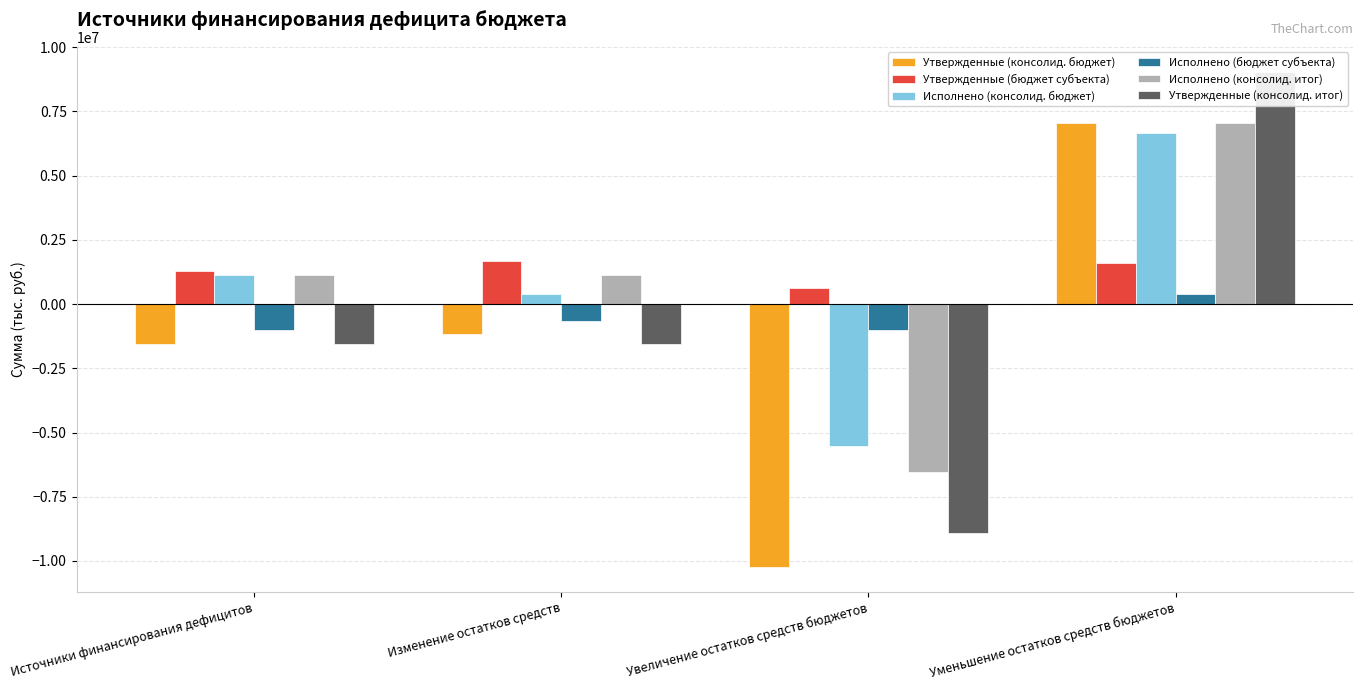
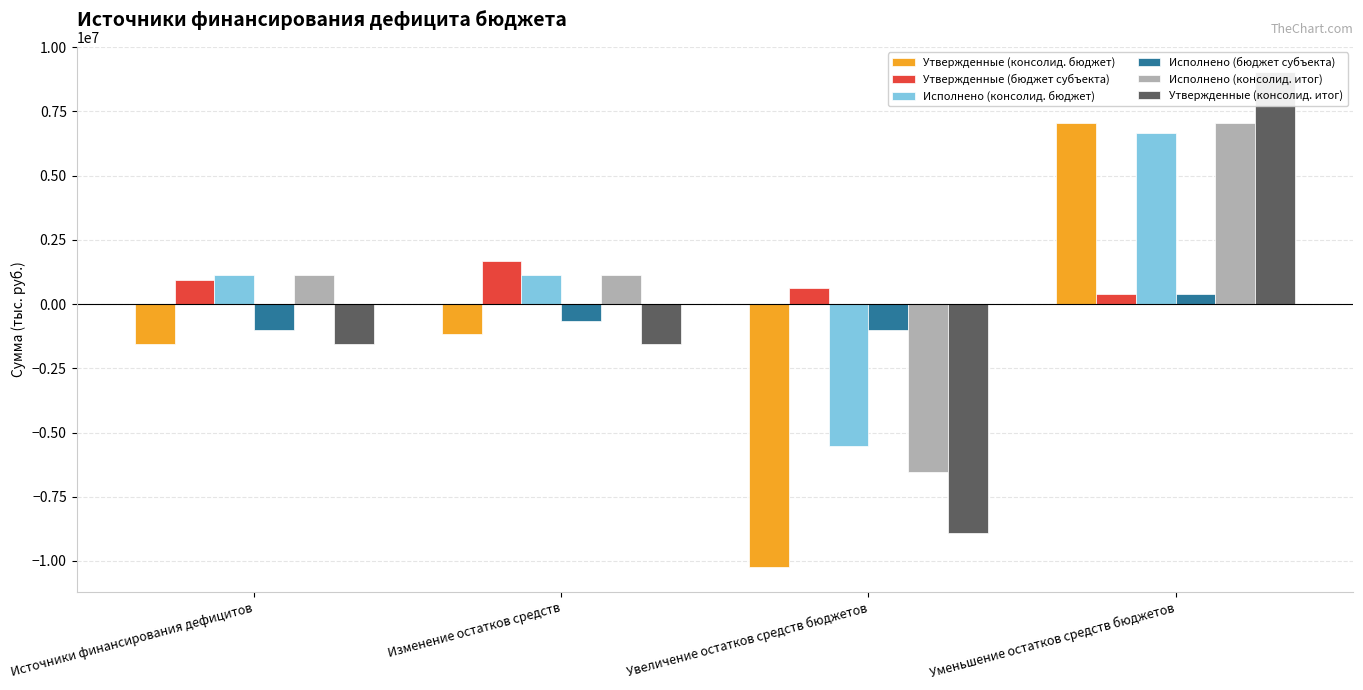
Утвержденные (бюджет субъекта), Источники финансирования дефицитов: 1300000 -> 900000
Исполнено (консолид. бюджет), Изменение остатков средств: 400000 -> 1100000
Утвержденные (бюджет субъекта), Уменьшение остатков средств бюджетов: 1600000 -> 400000
